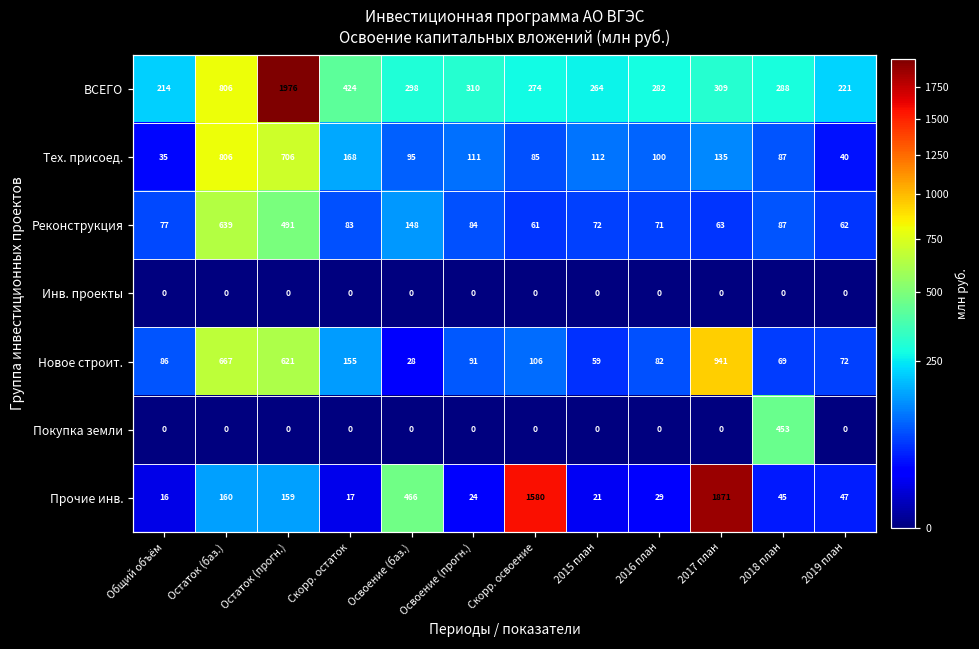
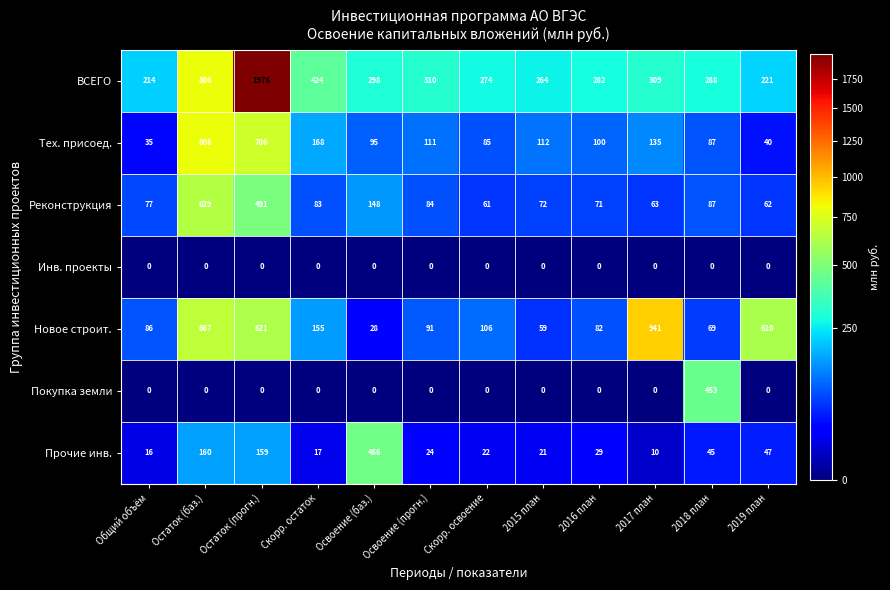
Новое строит., 2019 план: 72 -> 610
Прочие инв., Скорр. освоение: 1580 -> 22
Прочие инв., 2017 план: 1871 -> 10
